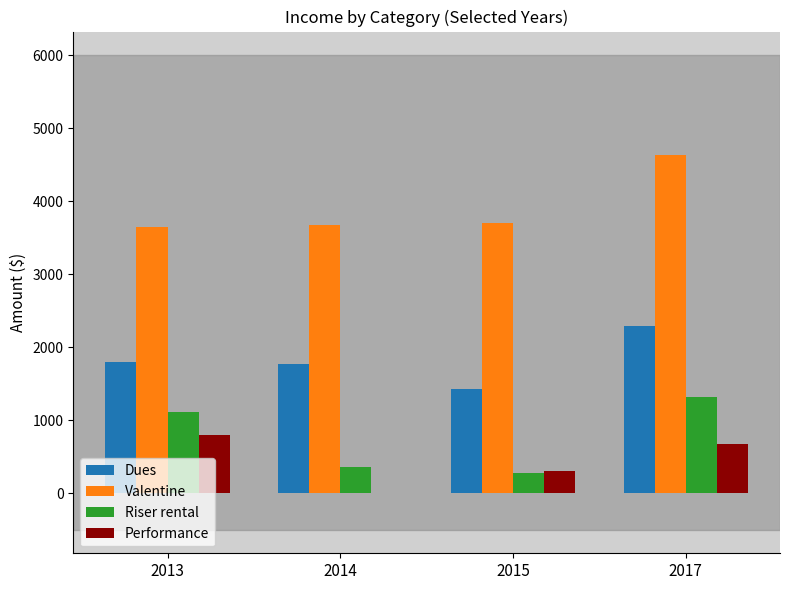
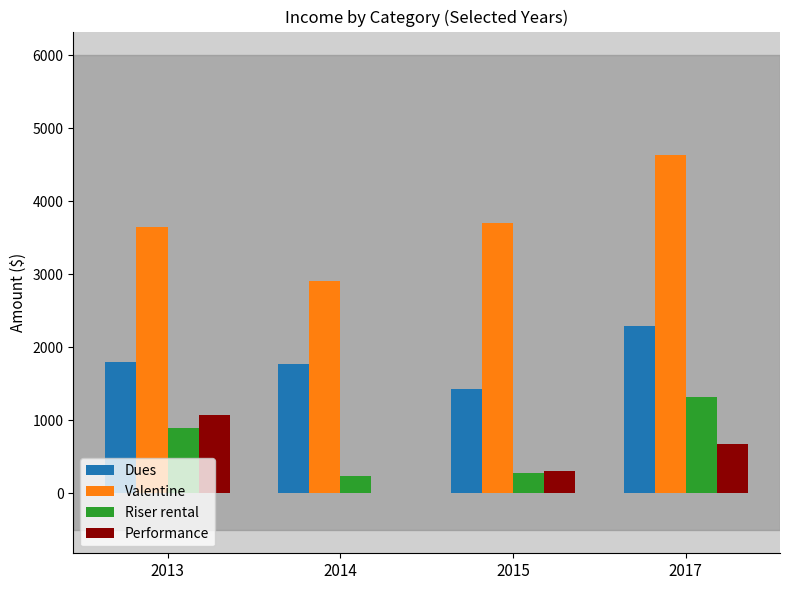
Riser rental, 2013: 1100 -> 900
Performance, 2013: 800 -> 1100
Valentine, 2014: 3700 -> 2900
Riser rental, 2014: 400 -> 200
